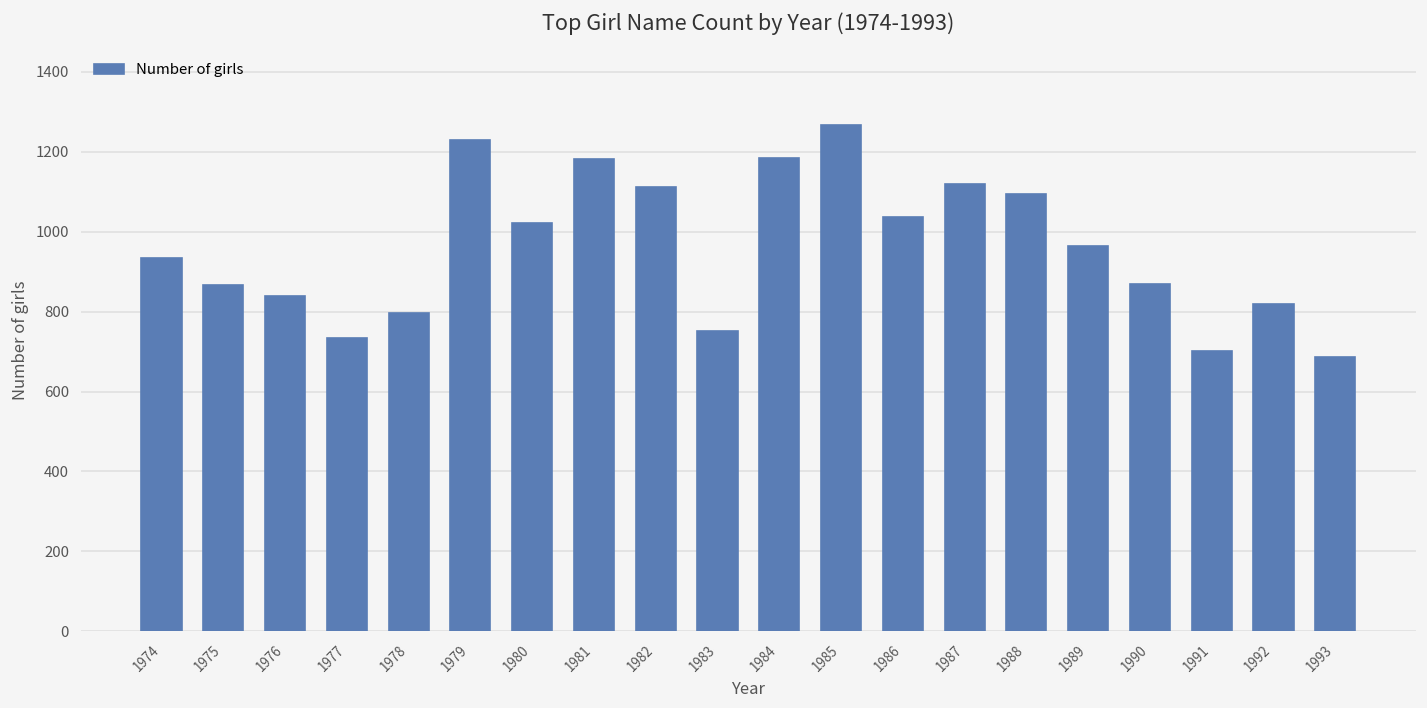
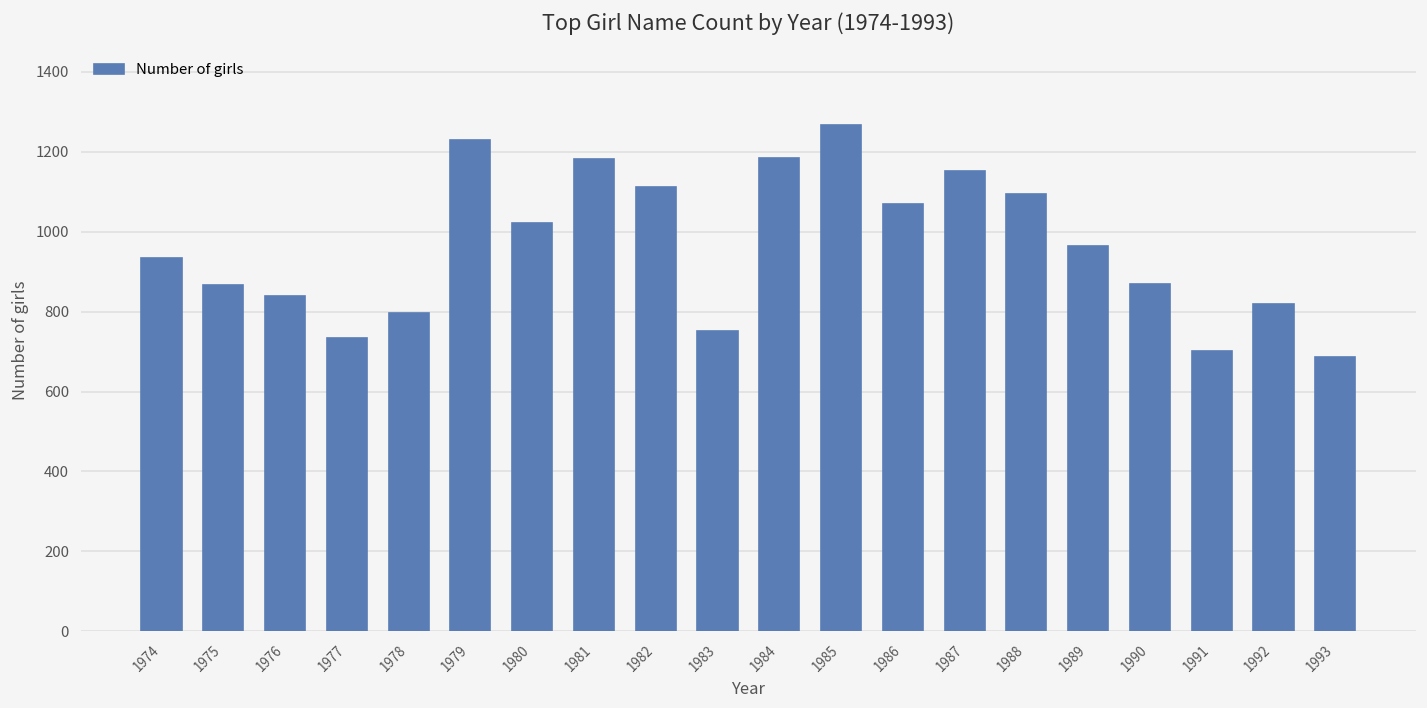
1986: 1040 -> 1070
1987: 1120 -> 1150
